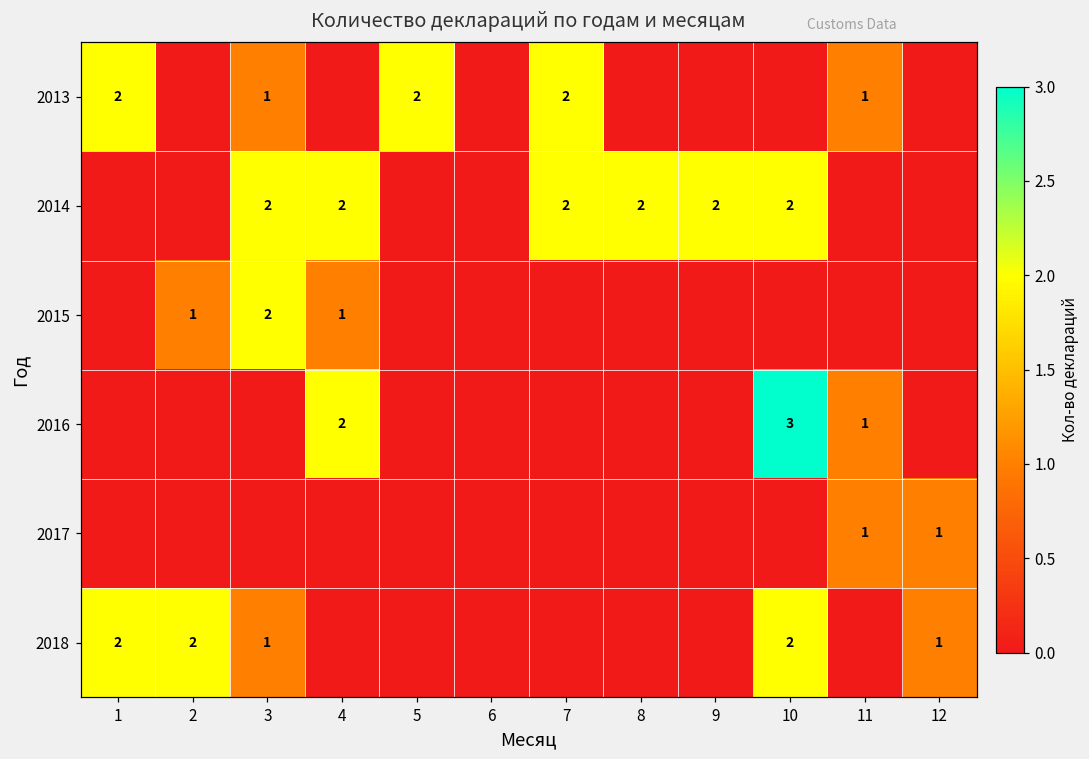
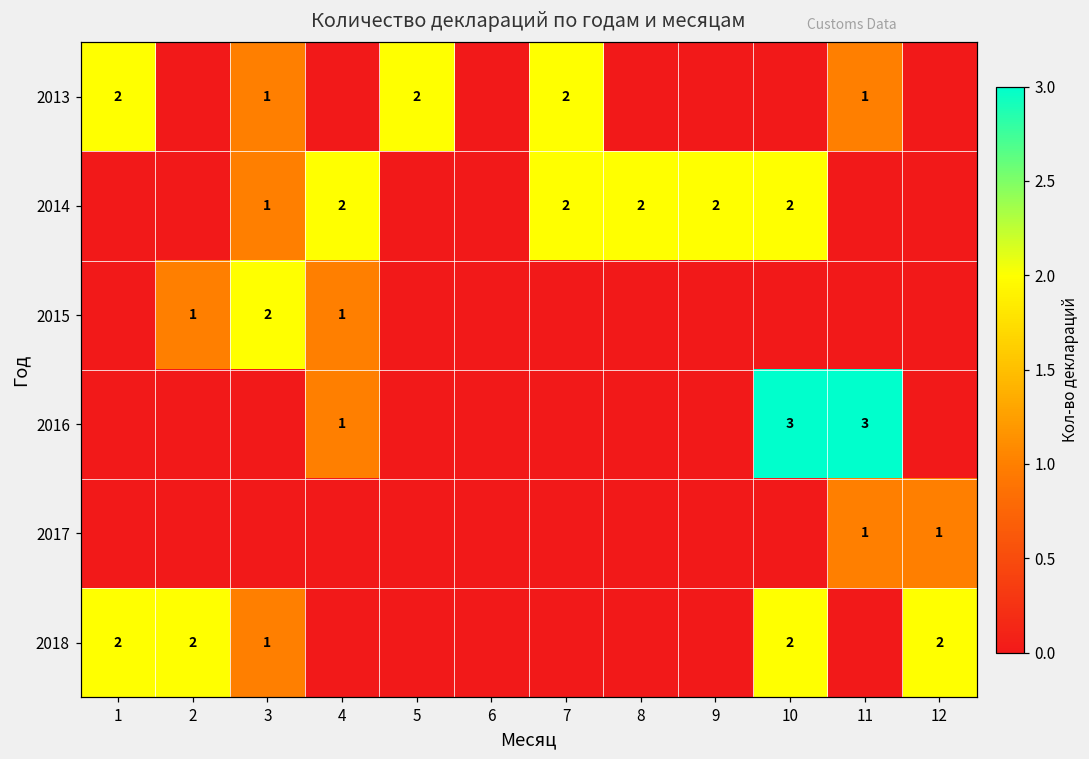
2014, 3: 2 -> 1
2016, 4: 2 -> 1
2016, 11: 1 -> 3
2018, 12: 1 -> 2
